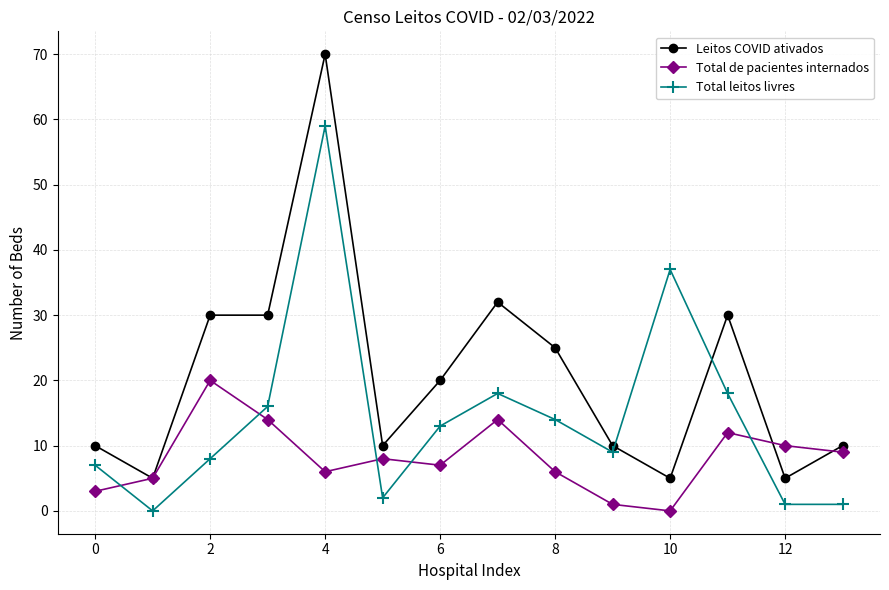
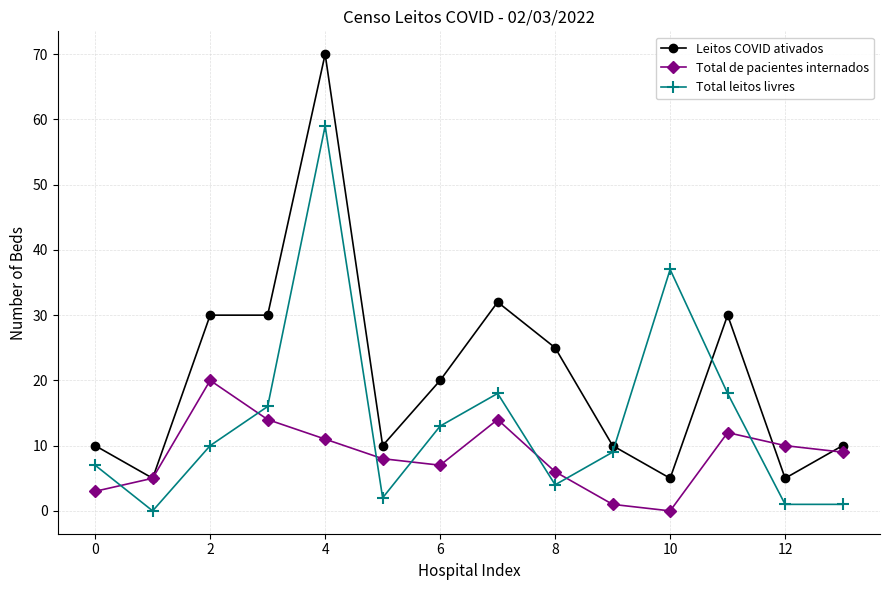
Total leitos livres, 2: 8 -> 10
Total de pacientes internados, 4: 6 -> 11
Total leitos livres, 8: 14 -> 4
